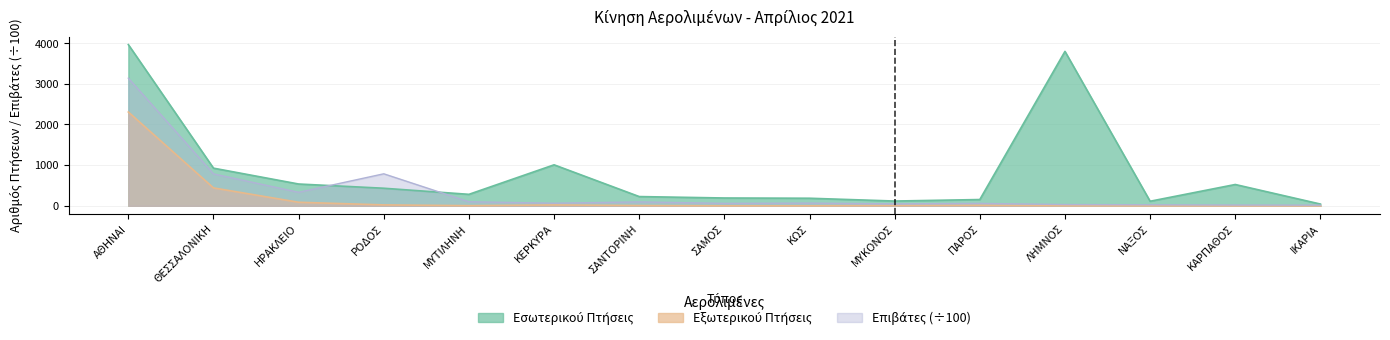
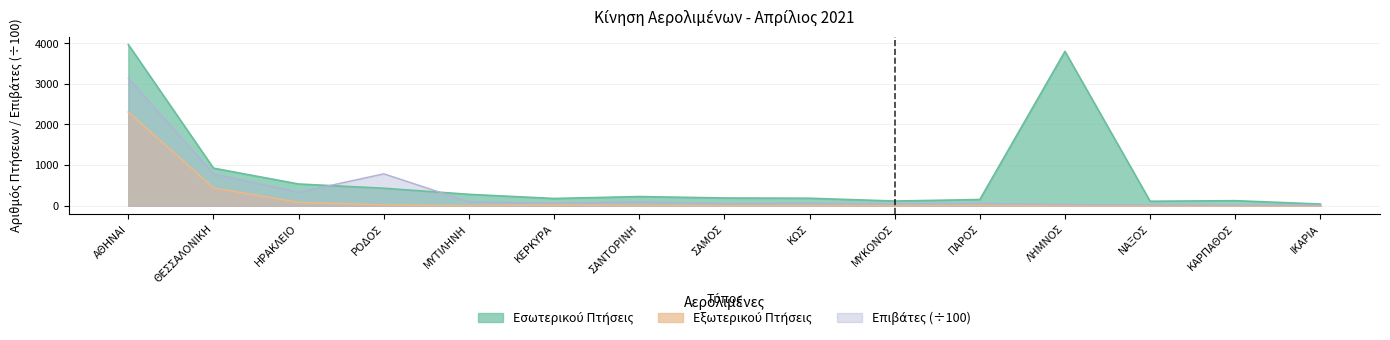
Εσωτερικού Πτήσεις, ΚΕΡΚΥΡΑ: 1000 -> 200
Εσωτερικού Πτήσεις, ΚΑΡΠΑΘΟΣ: 500 -> 100
